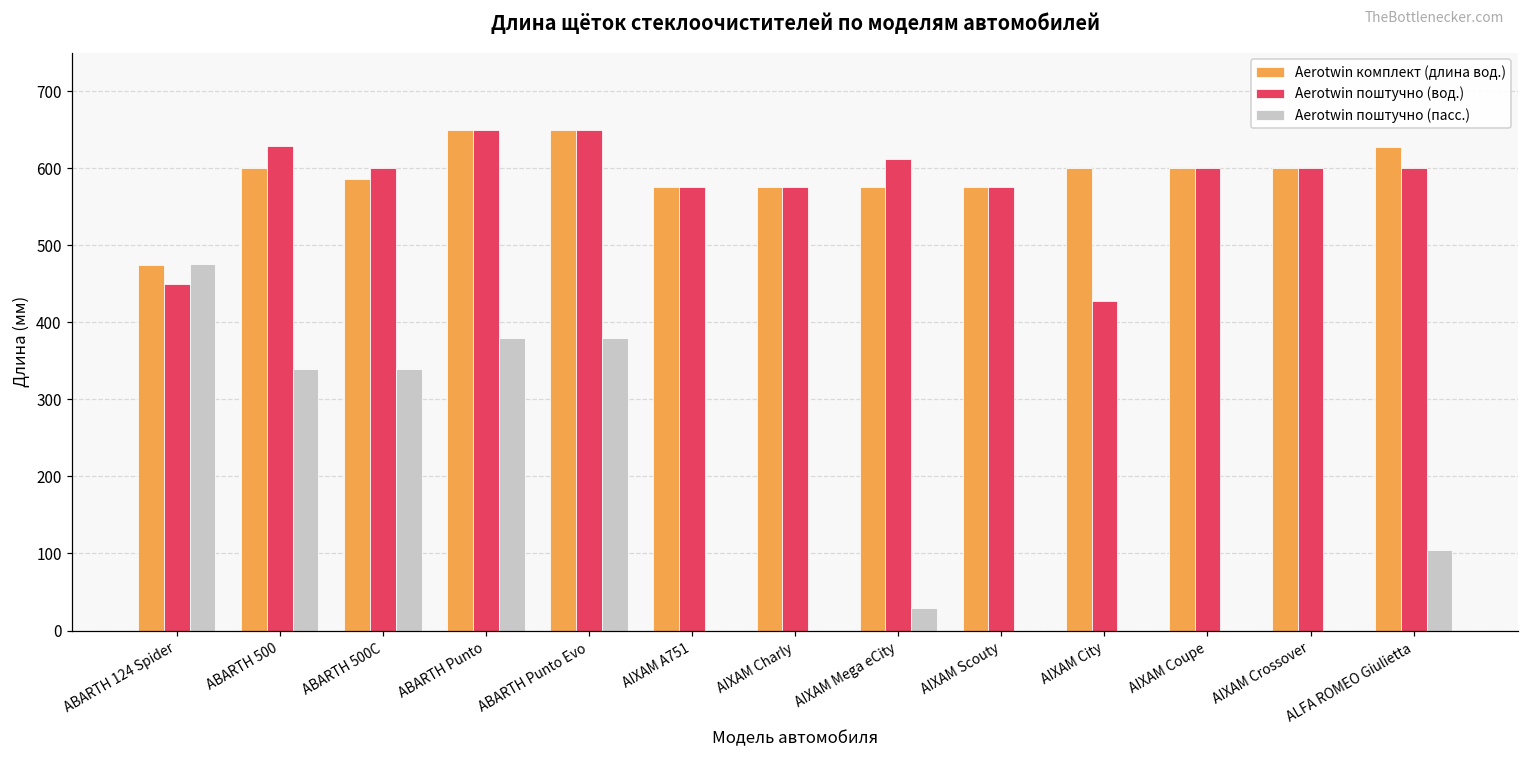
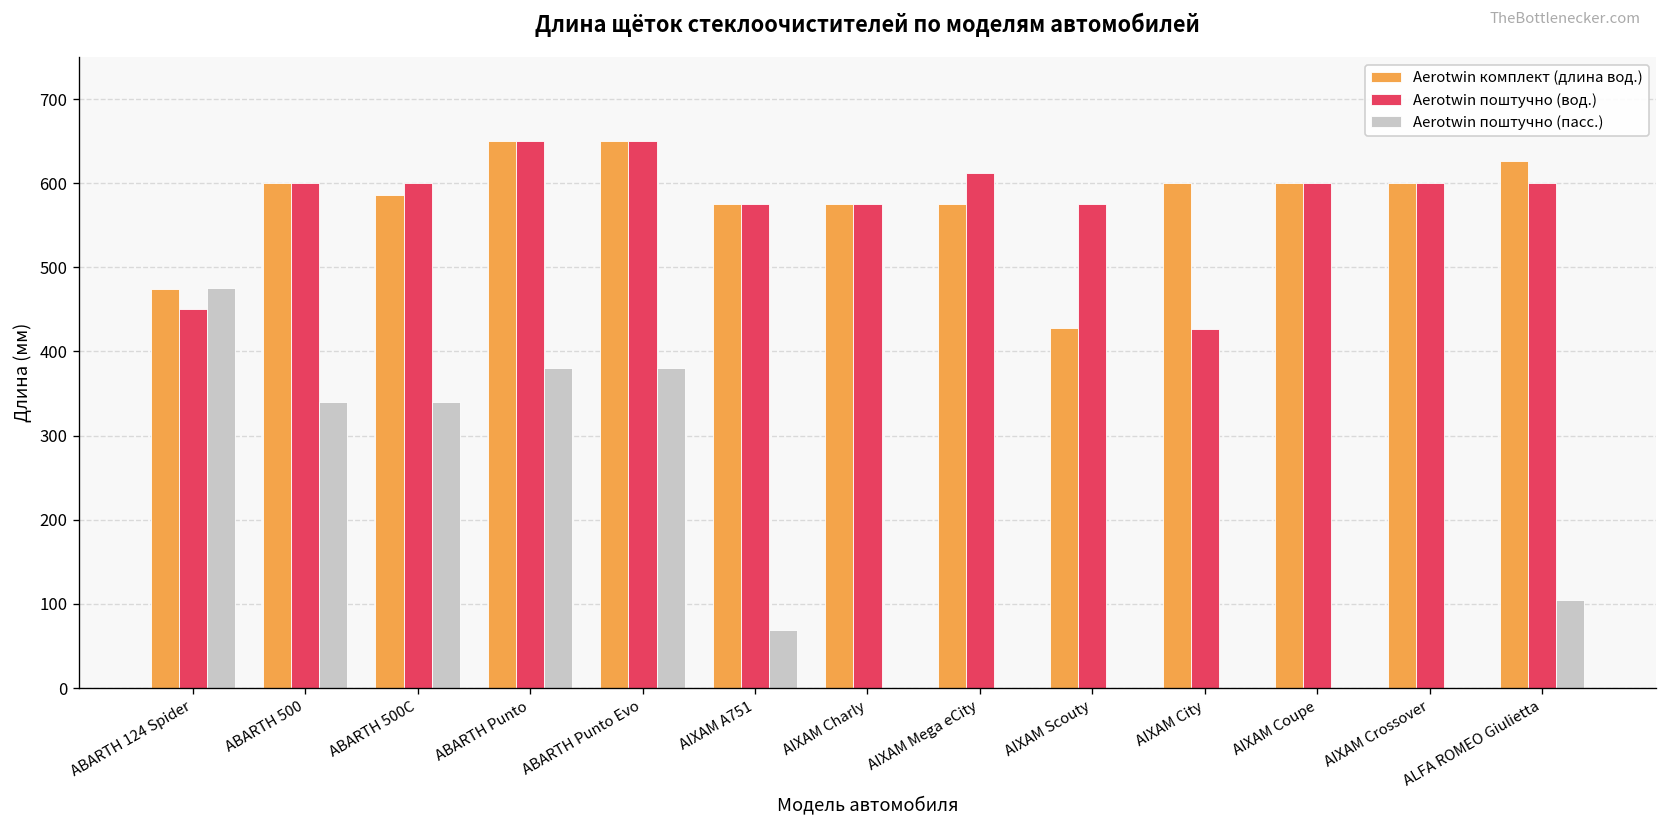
Aerotwin поштучно (вод.), ABARTH 500: 630 -> 600
Aerotwin поштучно (пасс.), AIXAM A751: 0 -> 70
Aerotwin поштучно (пасс.), AIXAM Mega eCity: 30 -> 0
Aerotwin комплект (длина вод.), AIXAM Scouty: 580 -> 430
